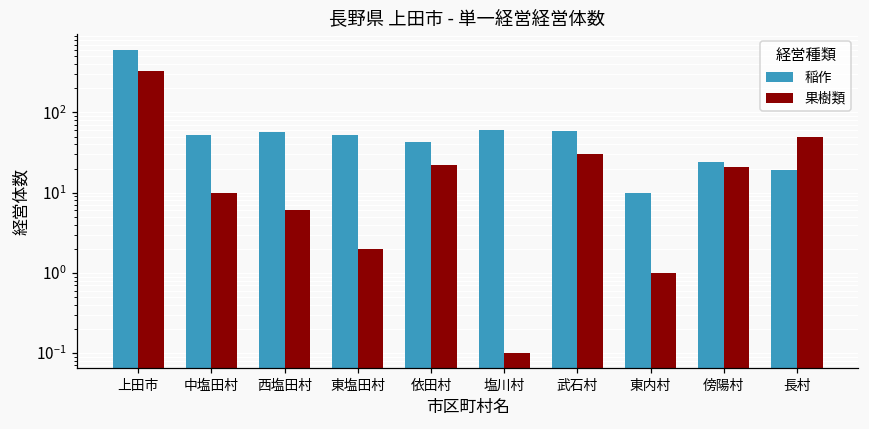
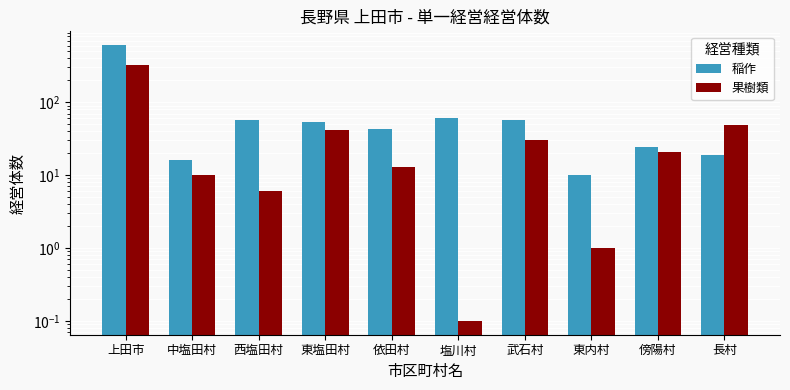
稲作, 中塩田村: 50 -> 16
果樹類, 東塩田村: 2 -> 40
果樹類, 依田村: 22 -> 13
